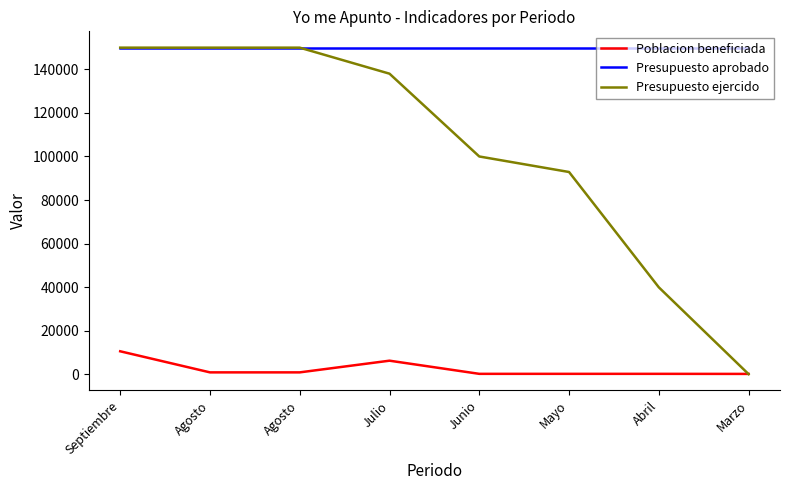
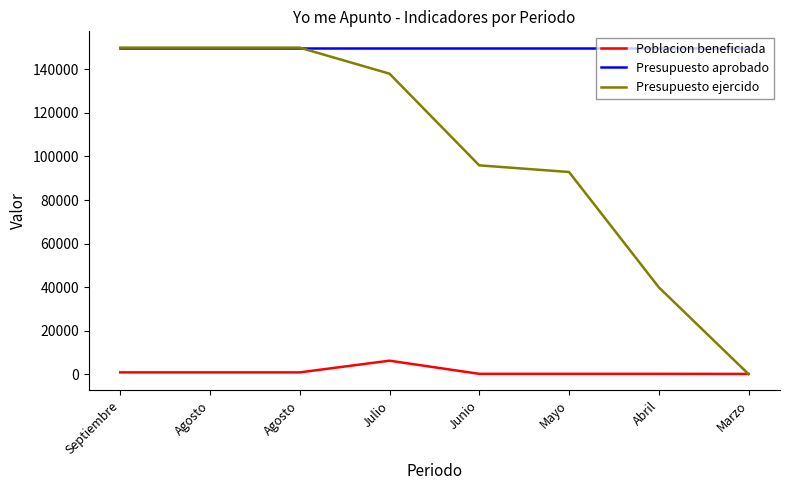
Poblacion beneficiada, Septiembre: 10000 -> 1000
Presupuesto ejercido, Junio: 100000 -> 96000
